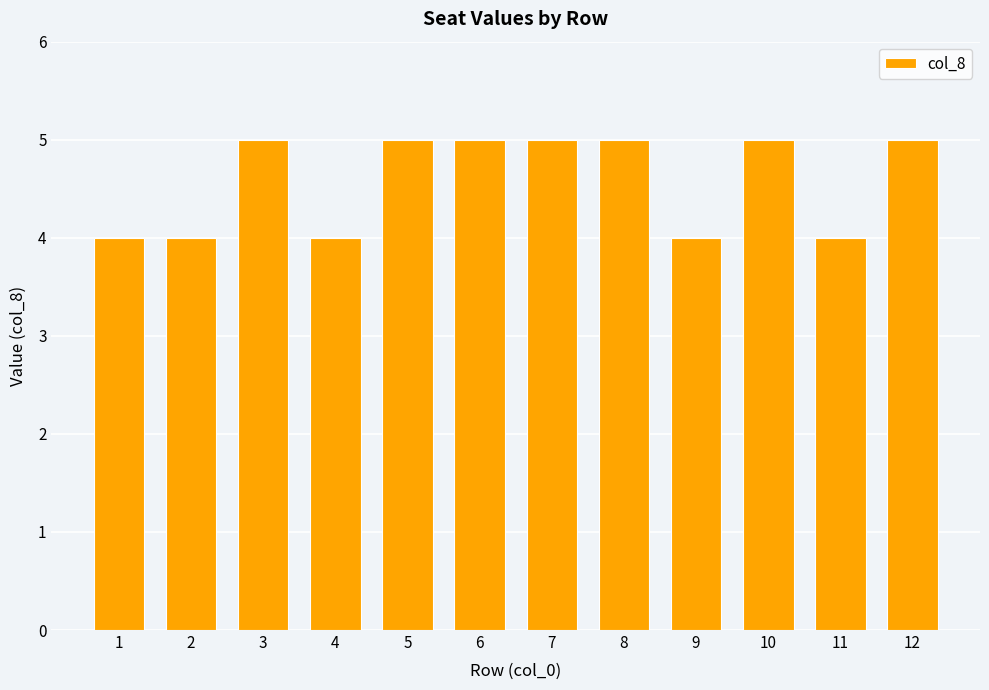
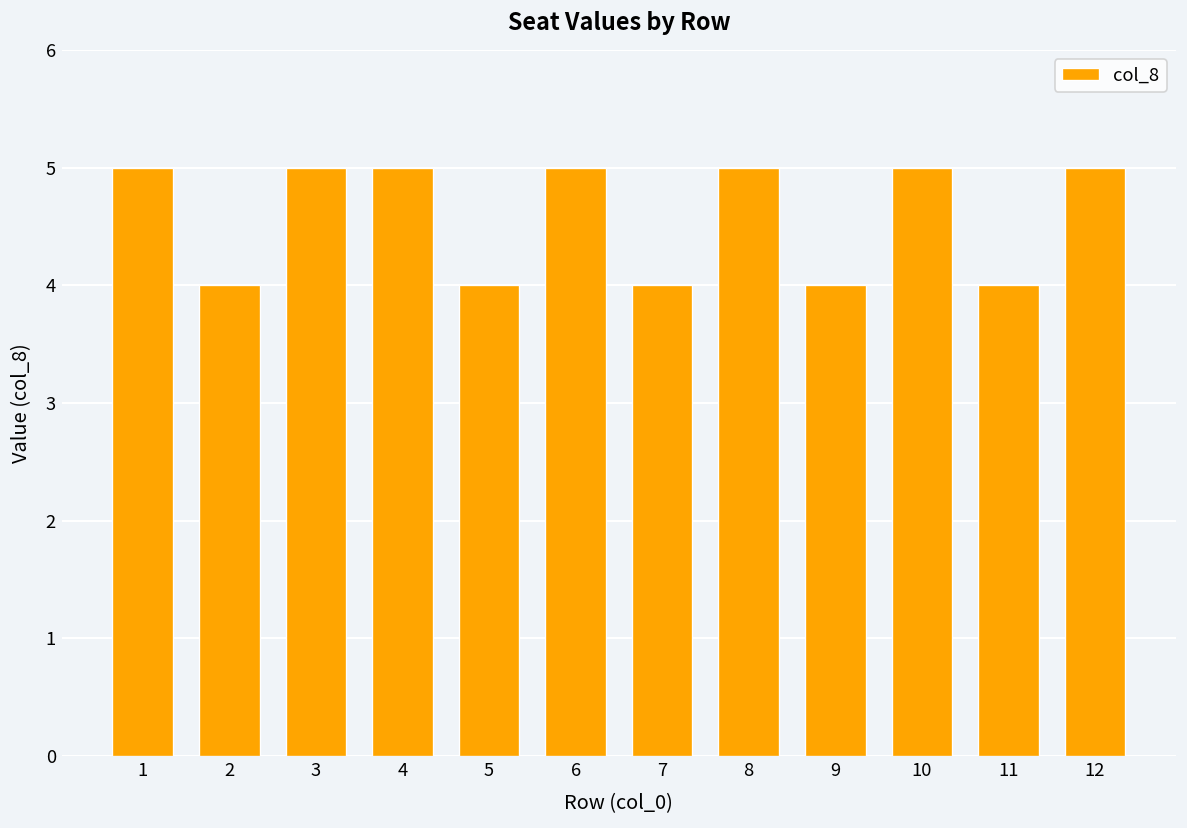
1: 4 -> 5
4: 4 -> 5
5: 5 -> 4
7: 5 -> 4
